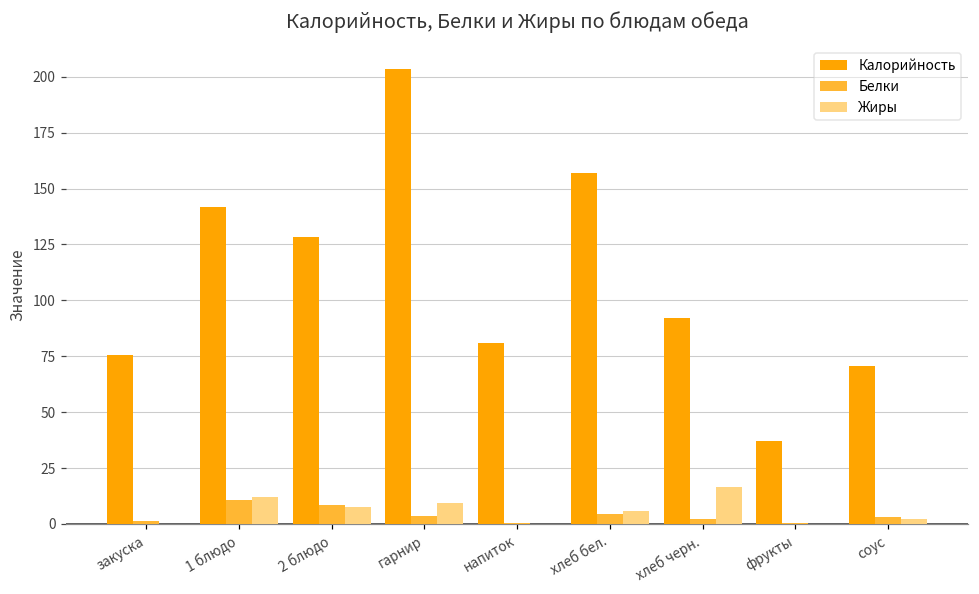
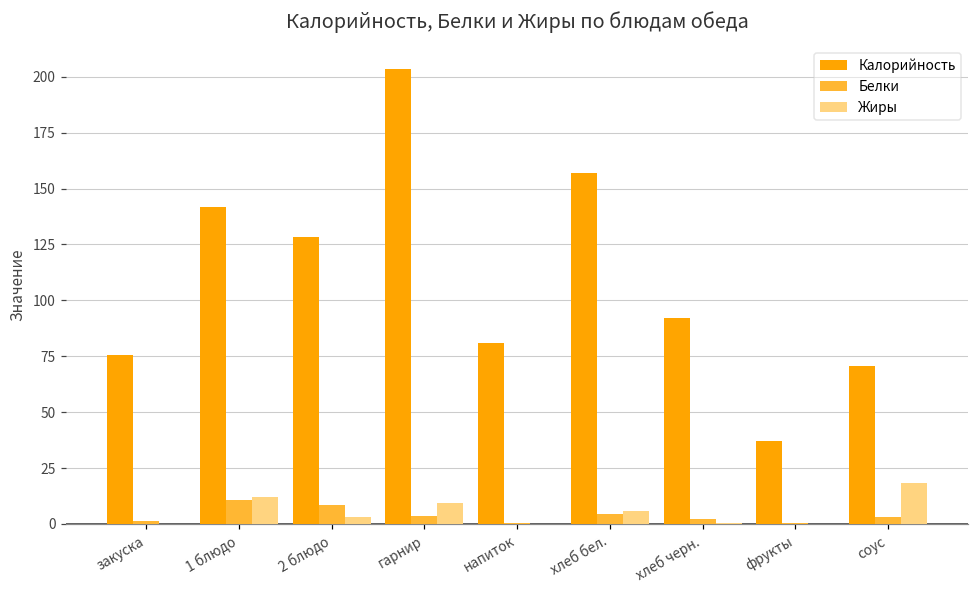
Жиры, 2 блюдо: 8 -> 3
Жиры, хлеб черн.: 17 -> 0
Жиры, соус: 2 -> 18
